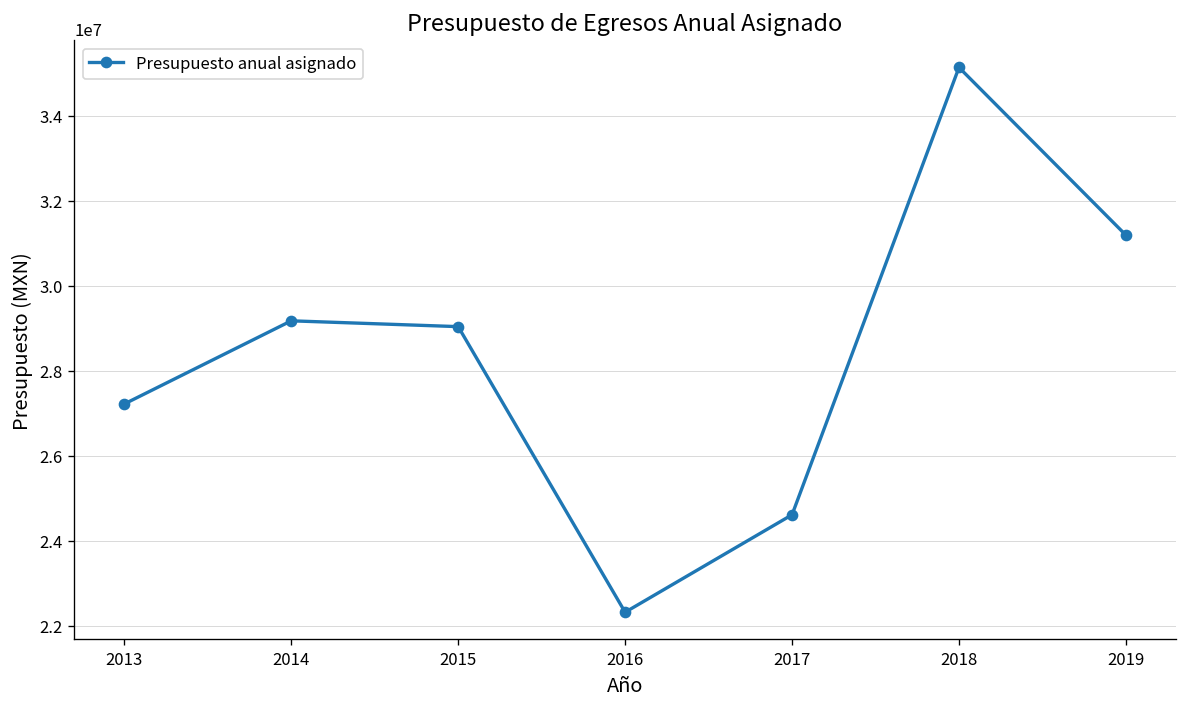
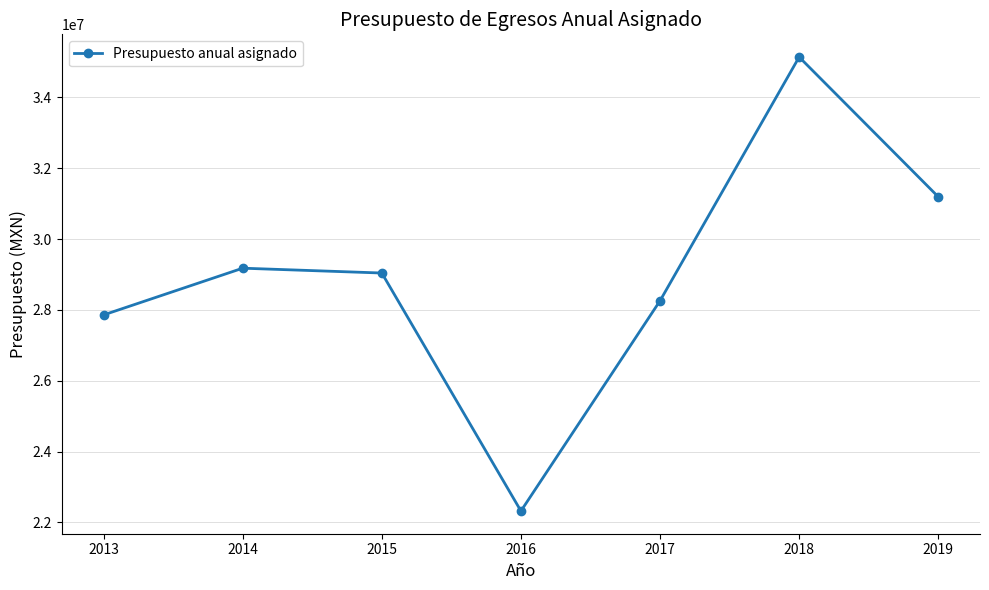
2013: 27200000 -> 27900000
2017: 24600000 -> 28300000
